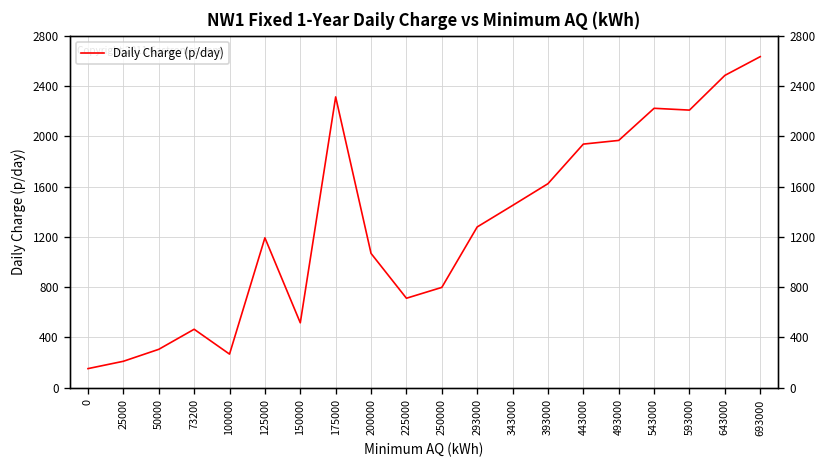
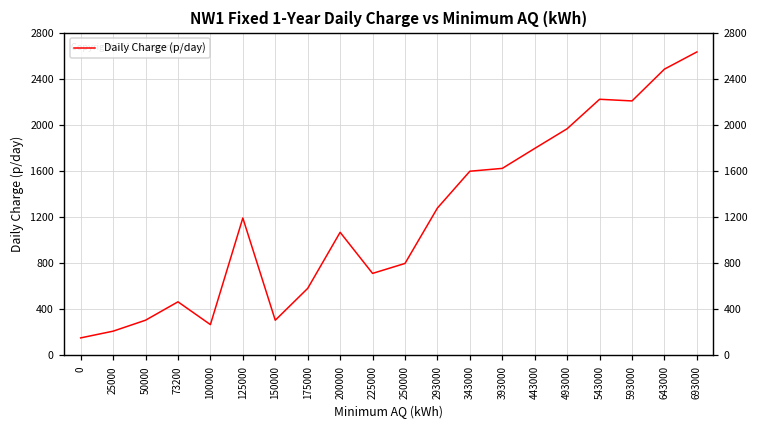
150000: 520 -> 300
175000: 2310 -> 580
343000: 1450 -> 1600
443000: 1940 -> 1800
